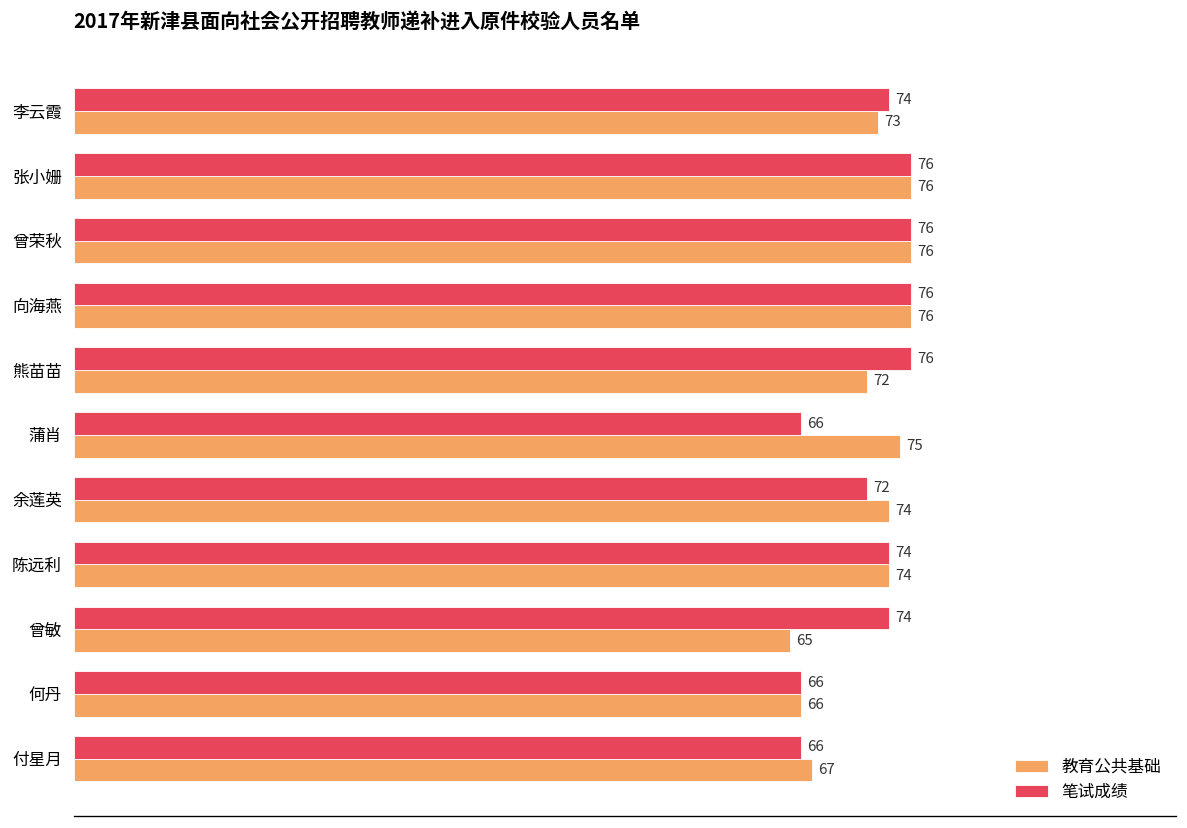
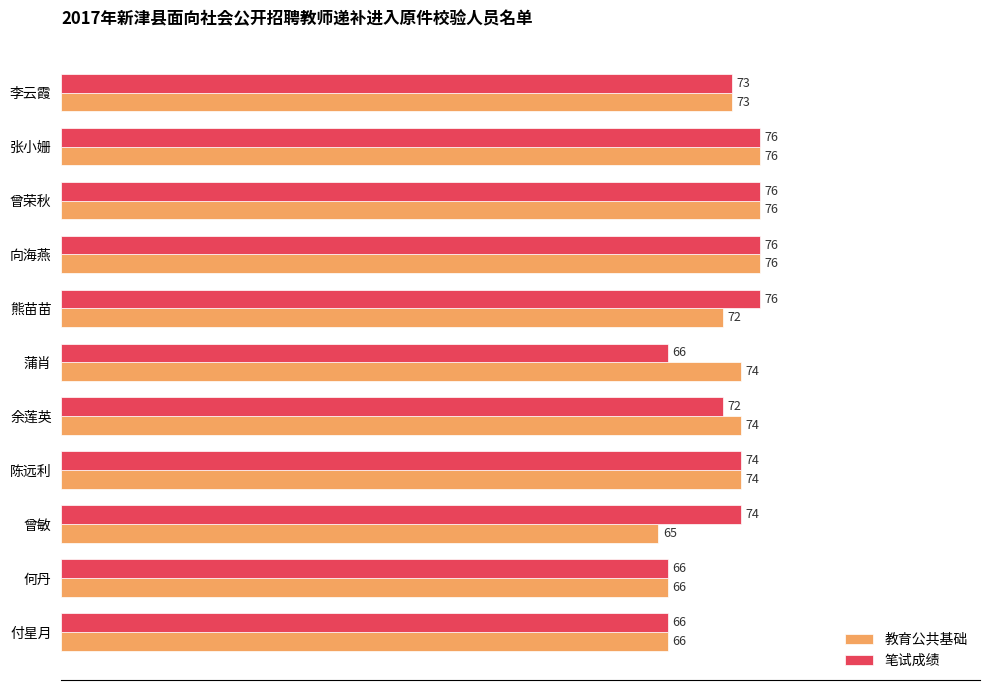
笔试成绩, 李云霞: 74 -> 73
教育公共基础, 蒲肖: 75 -> 74
教育公共基础, 付星月: 67 -> 66
